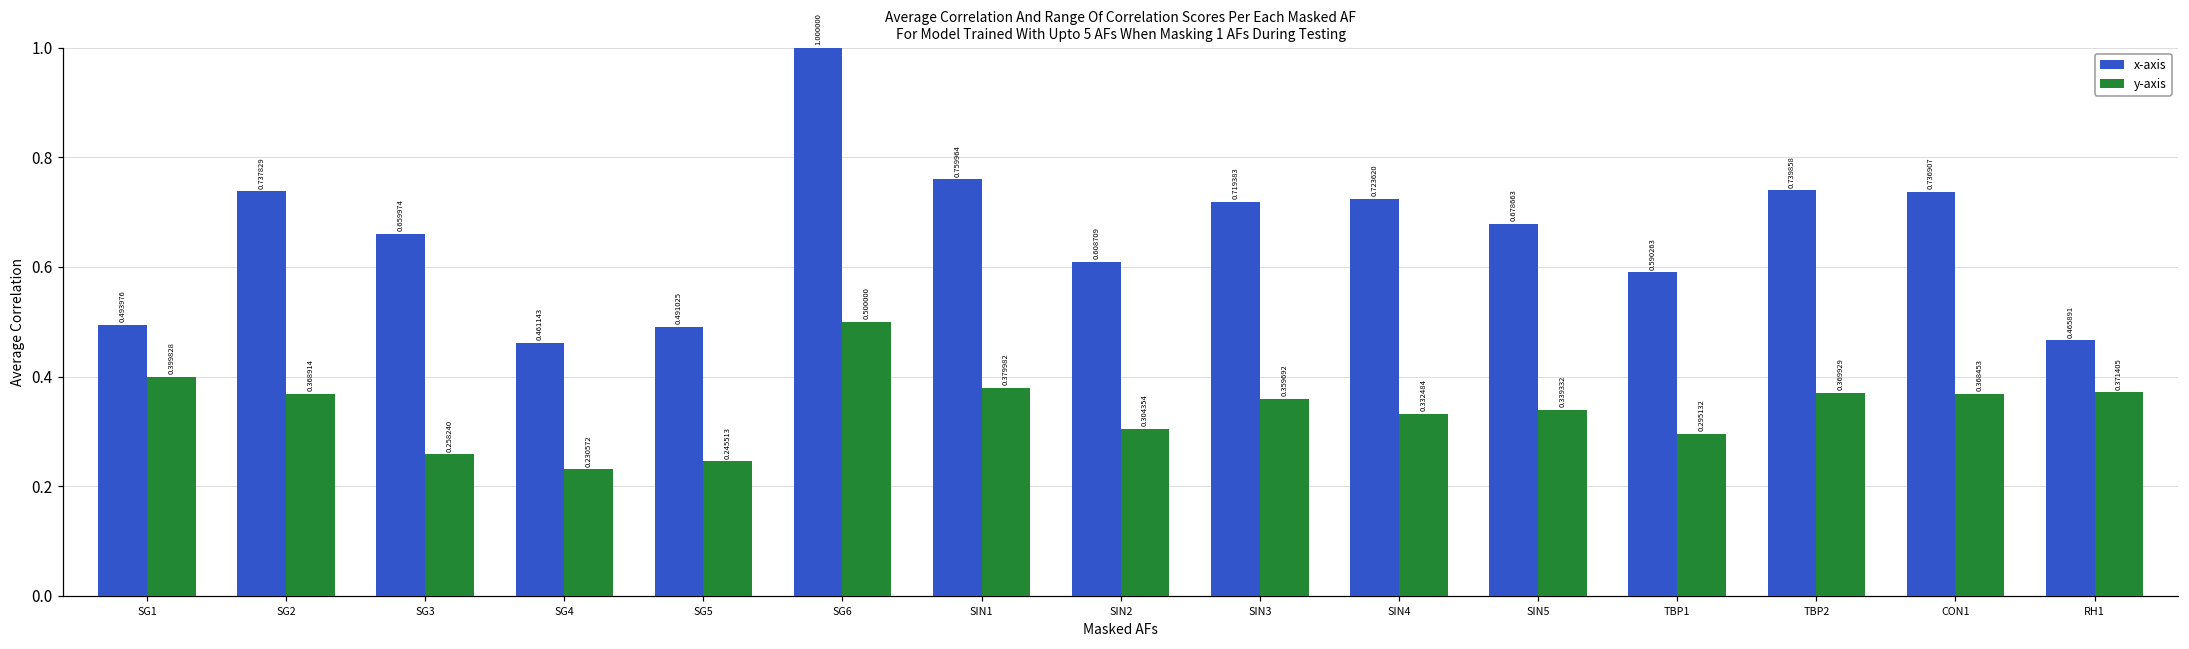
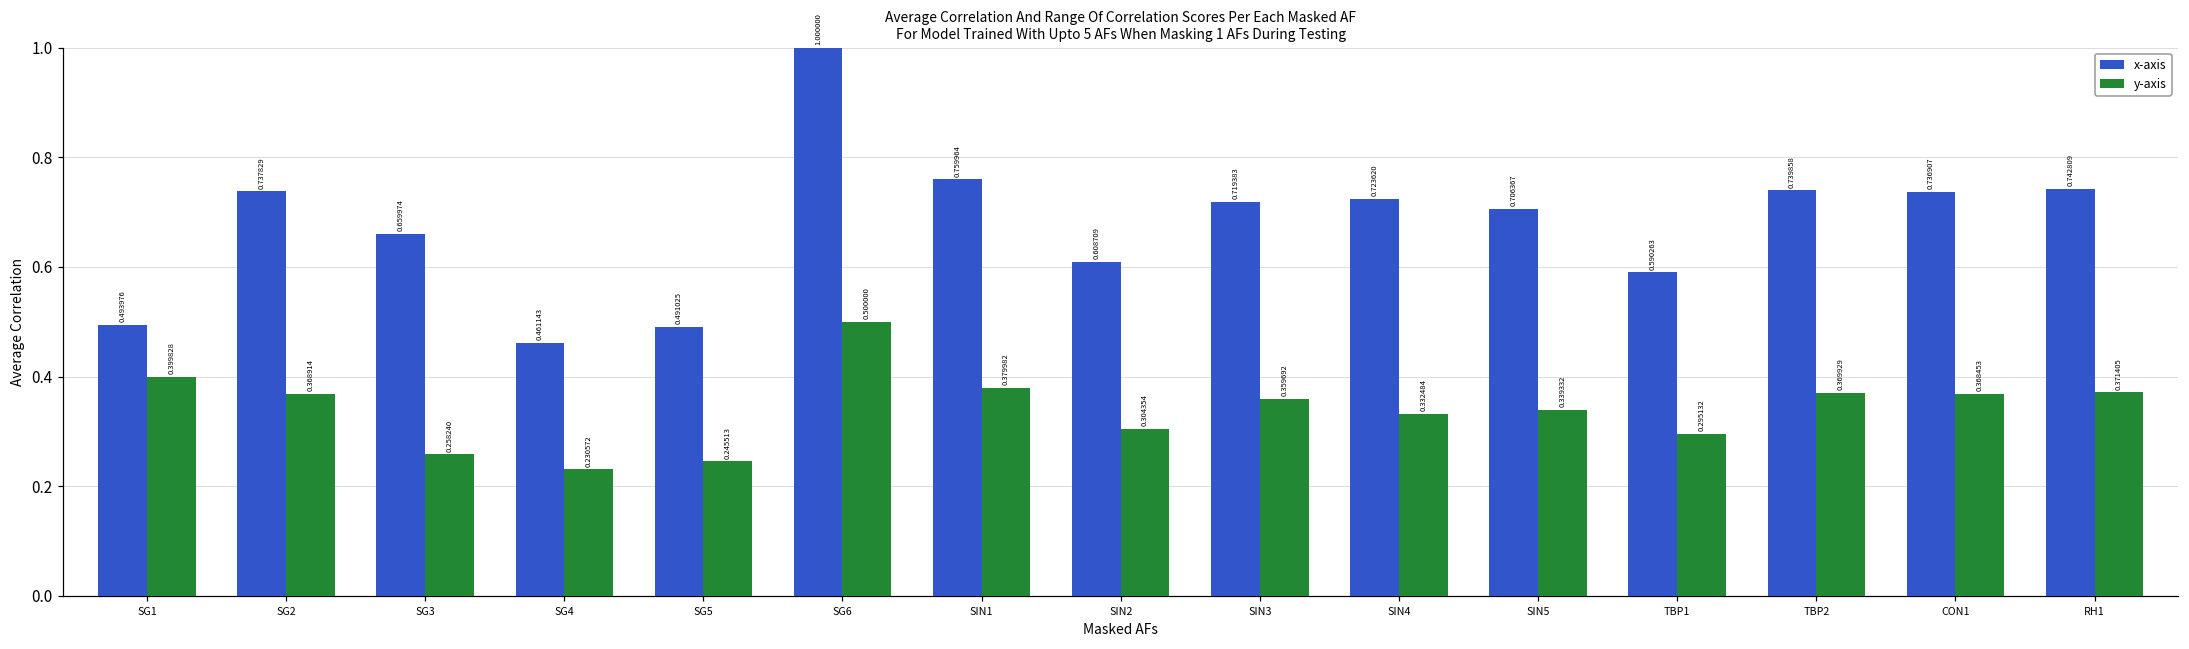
x-axis, SIN5: 0.678663 -> 0.706367
x-axis, RH1: 0.465891 -> 0.742809
